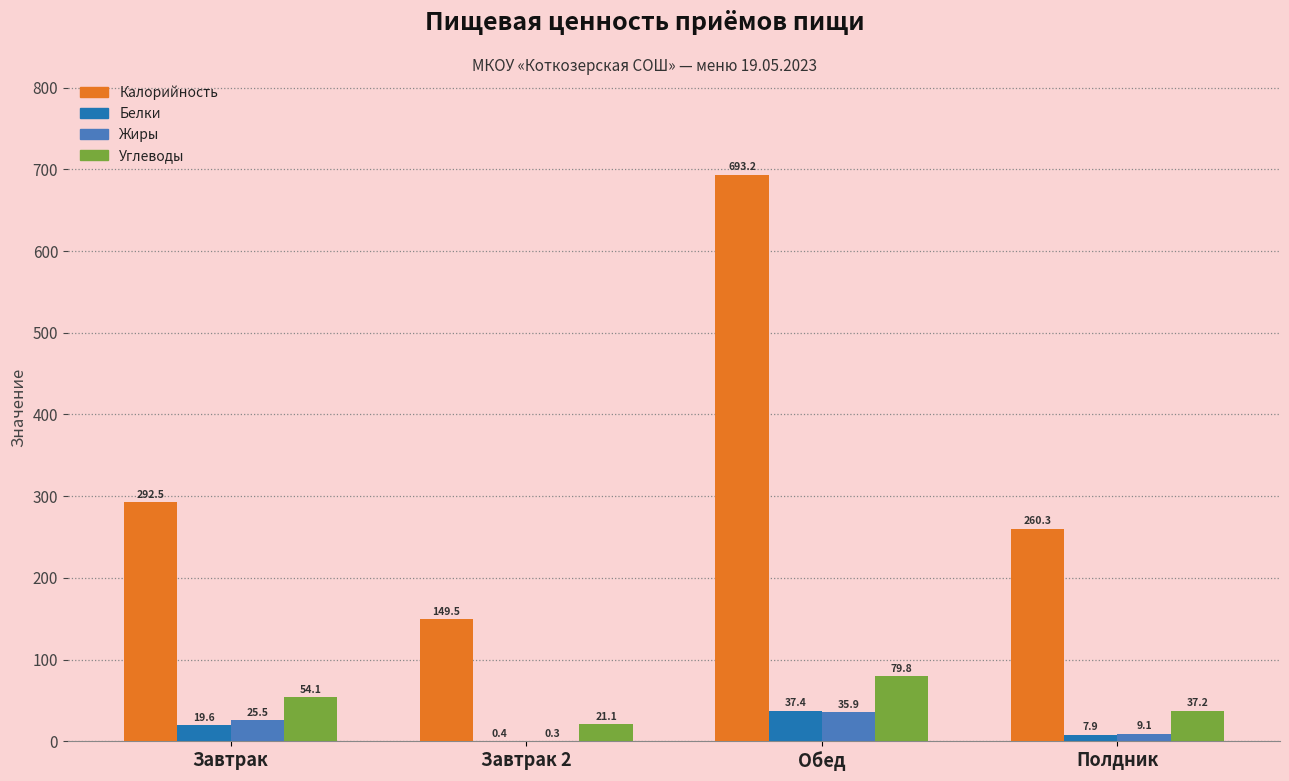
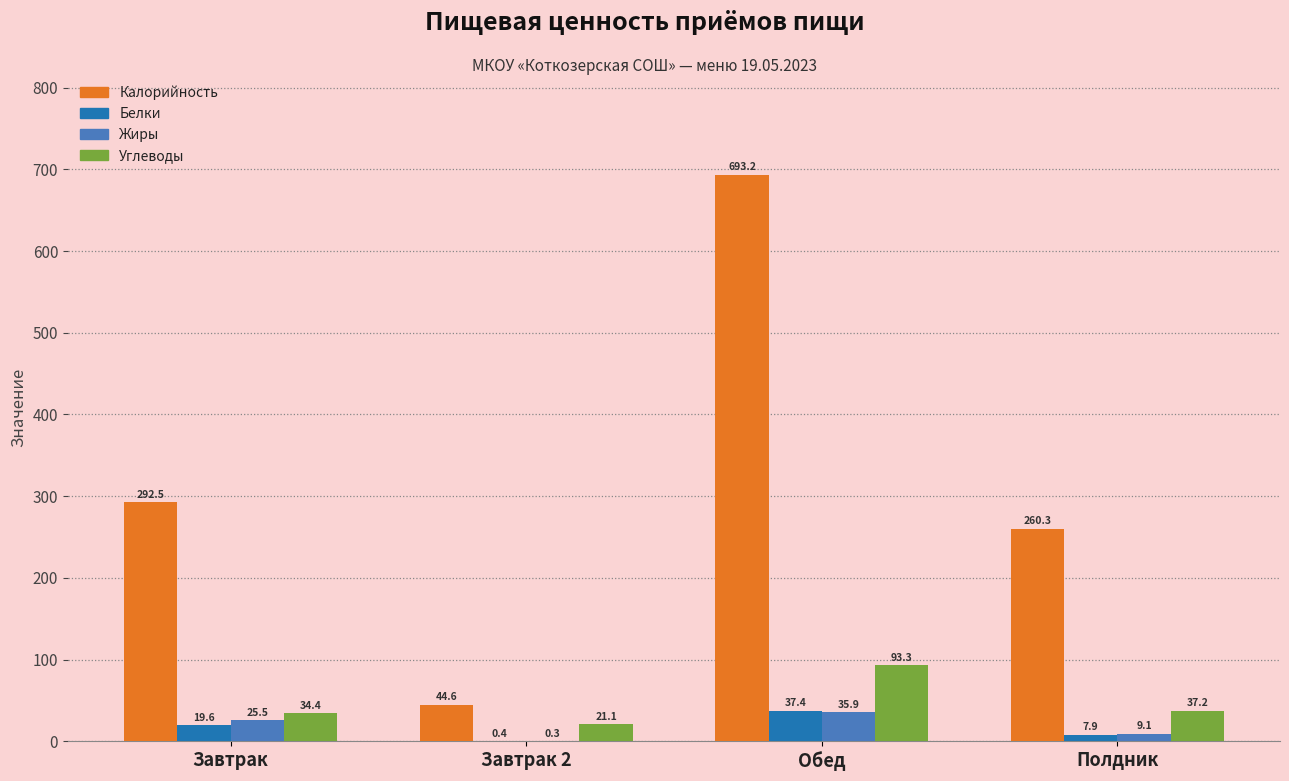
Углеводы, Завтрак: 54.1 -> 34.4
Калорийность, Завтрак 2: 149.5 -> 44.6
Углеводы, Обед: 79.8 -> 93.3
